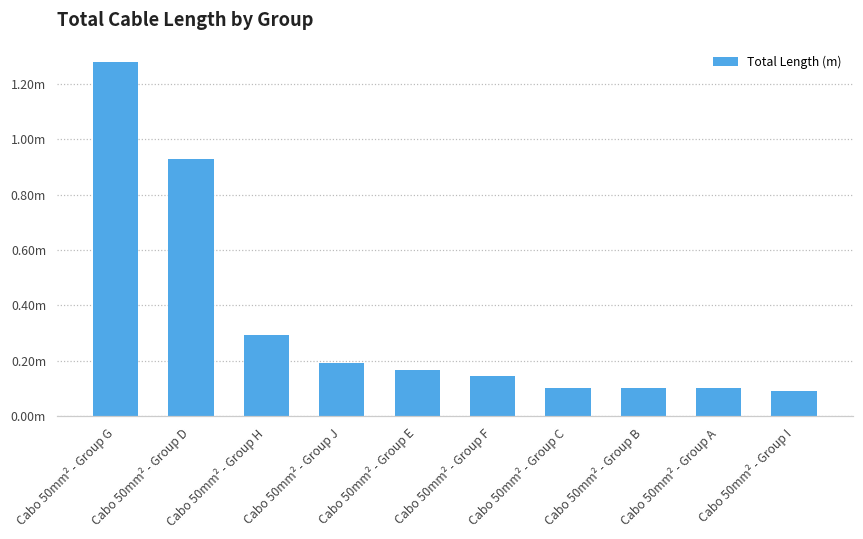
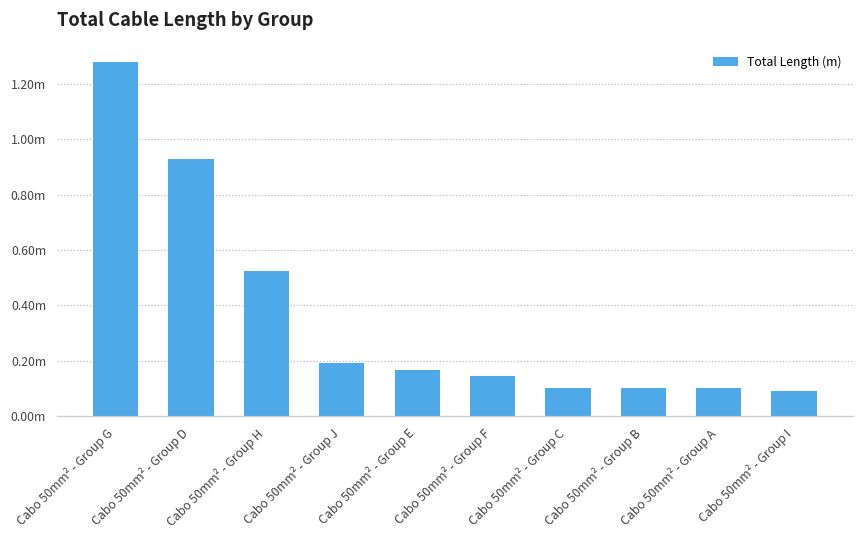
Cabo 50mm² - Group H: 0.29m -> 0.52m
